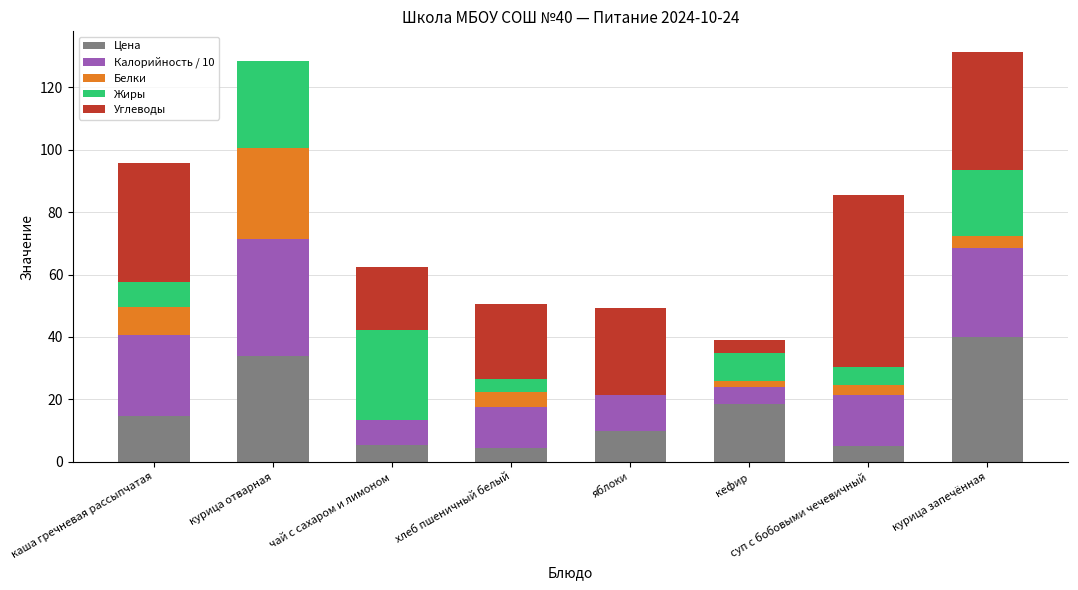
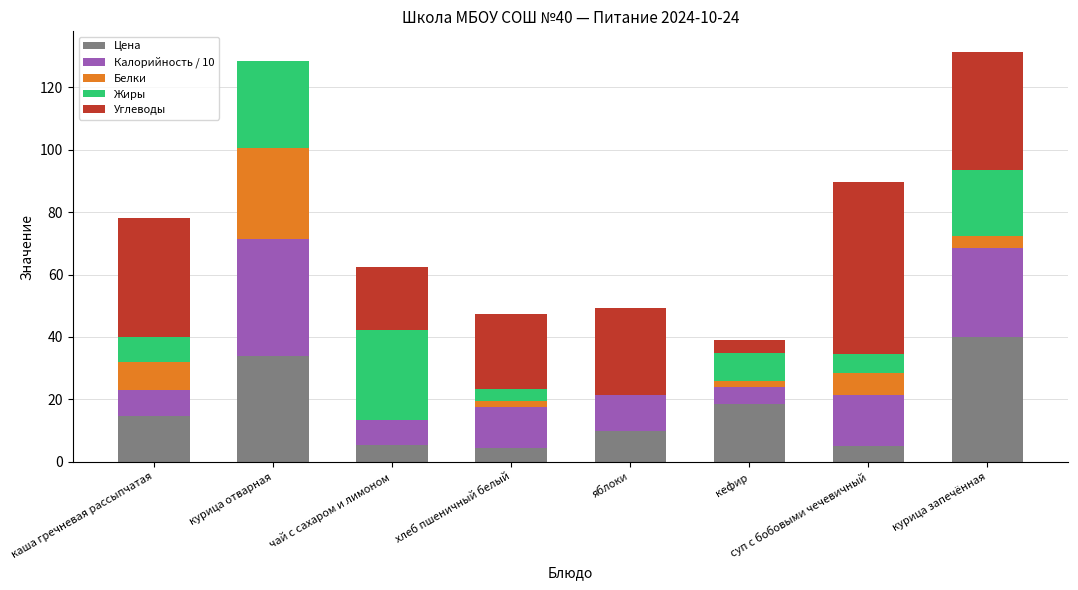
Калорийность / 10, каша гречневая рассыпчатая: 26 -> 8
Белки, хлеб пшеничный белый: 5 -> 2
Белки, суп с бобовыми чечевичный: 3 -> 7
